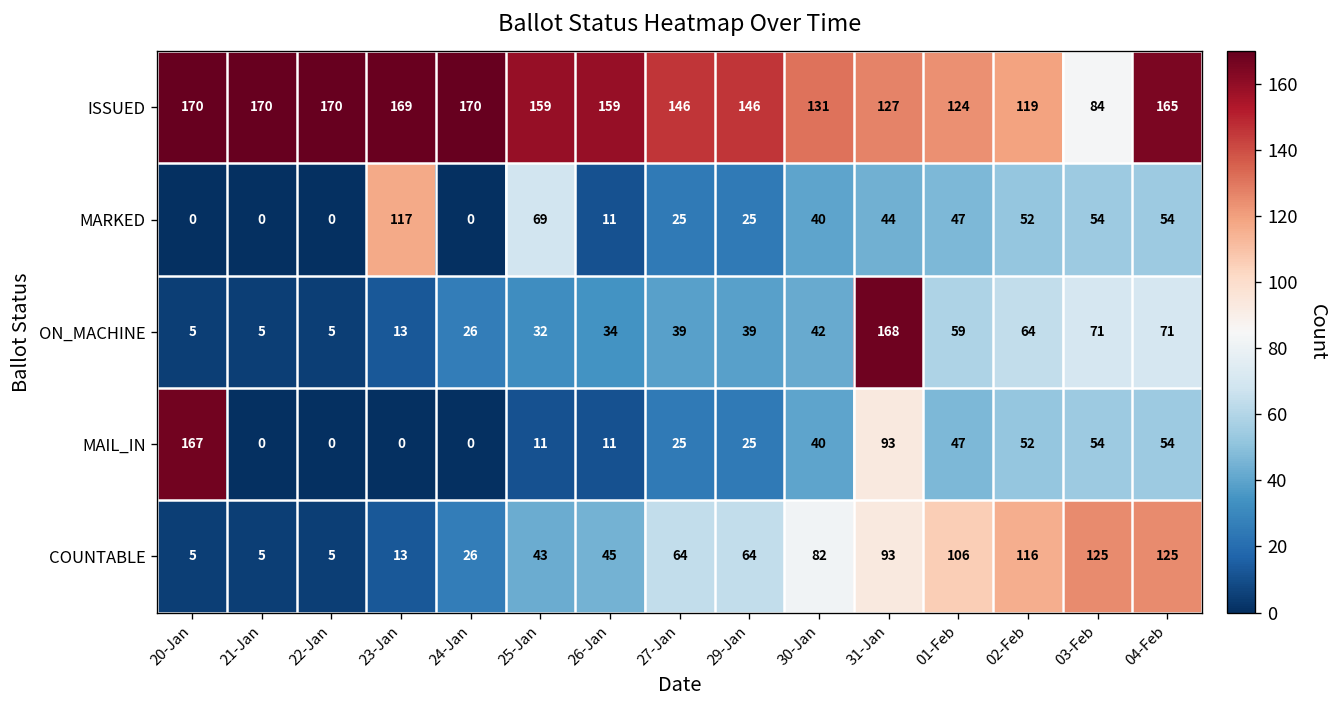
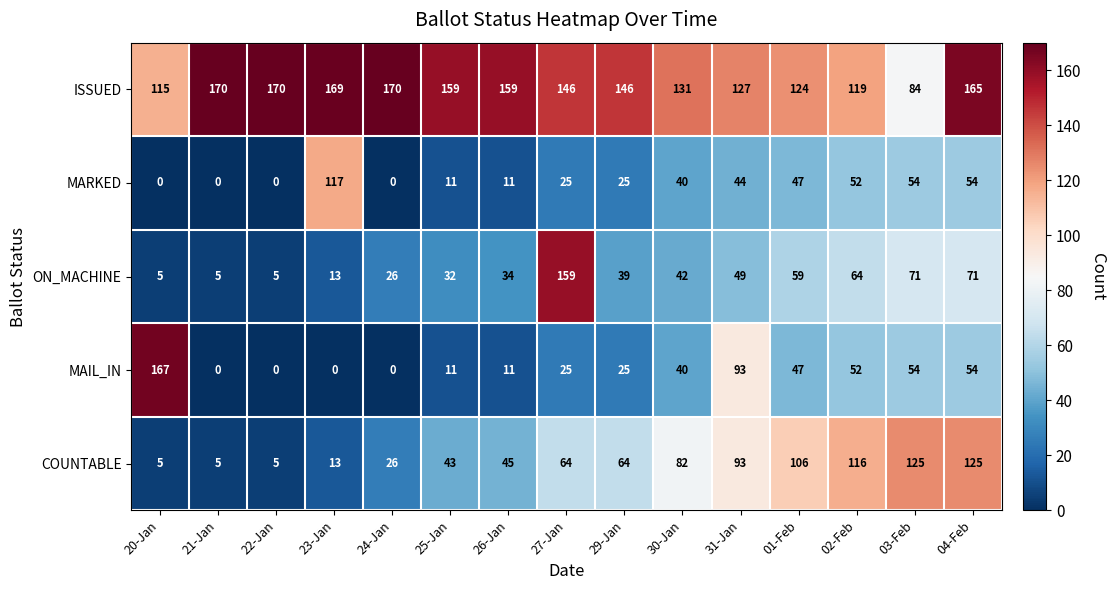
ISSUED, 20-Jan: 170 -> 115
MARKED, 25-Jan: 69 -> 11
ON_MACHINE, 27-Jan: 39 -> 159
ON_MACHINE, 31-Jan: 168 -> 49
